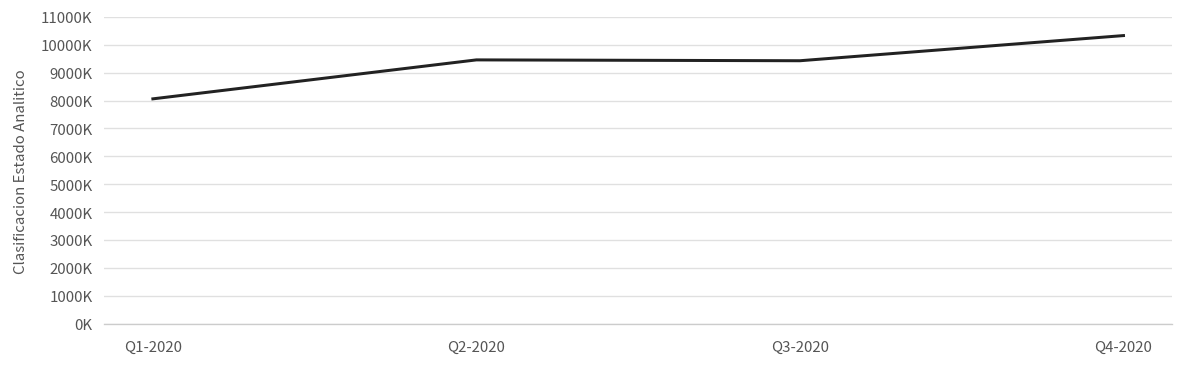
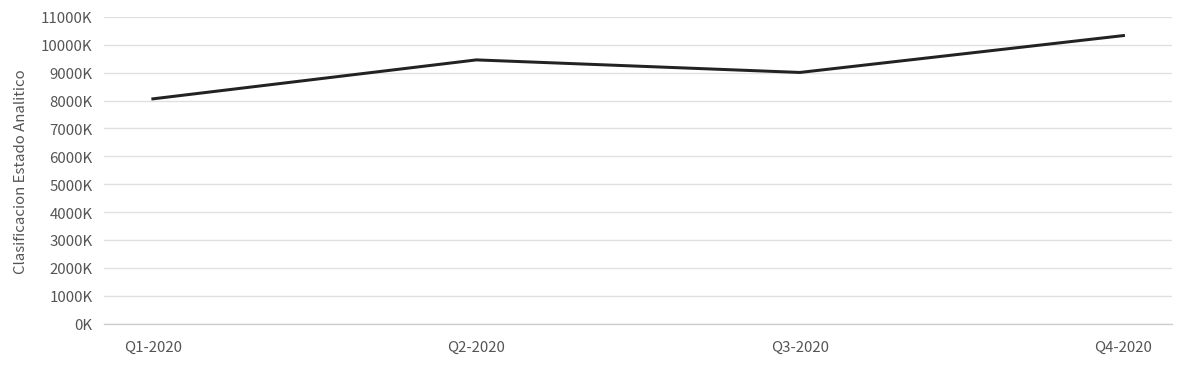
Q3-2020: 9400000 -> 9000000
